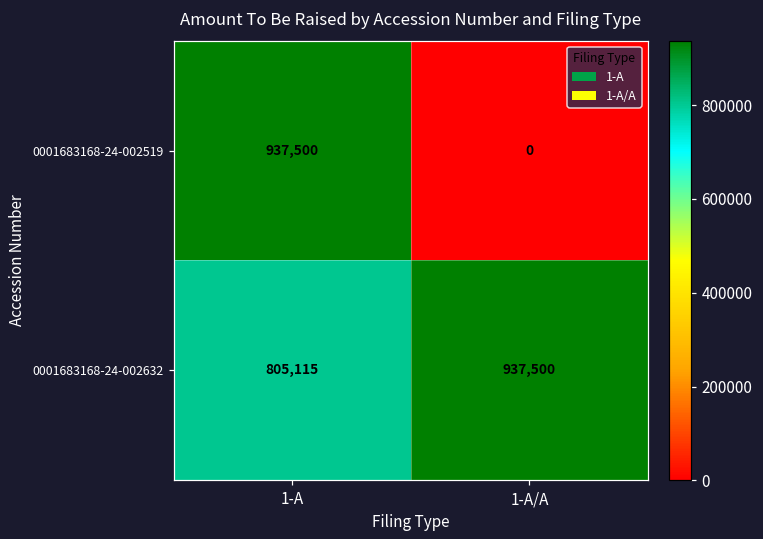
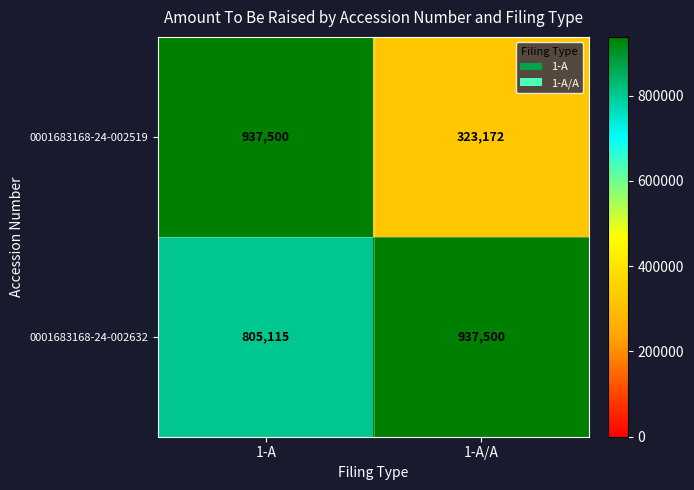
0001683168-24-002519, 1-A/A: 0 -> 323,172
